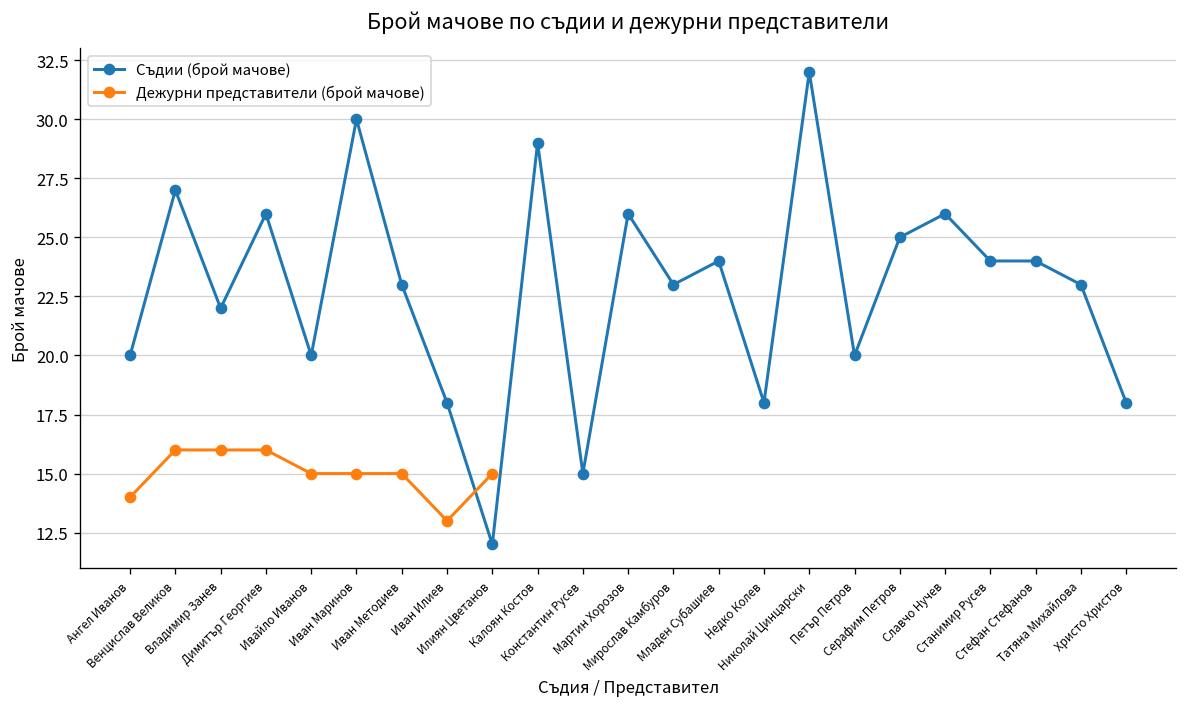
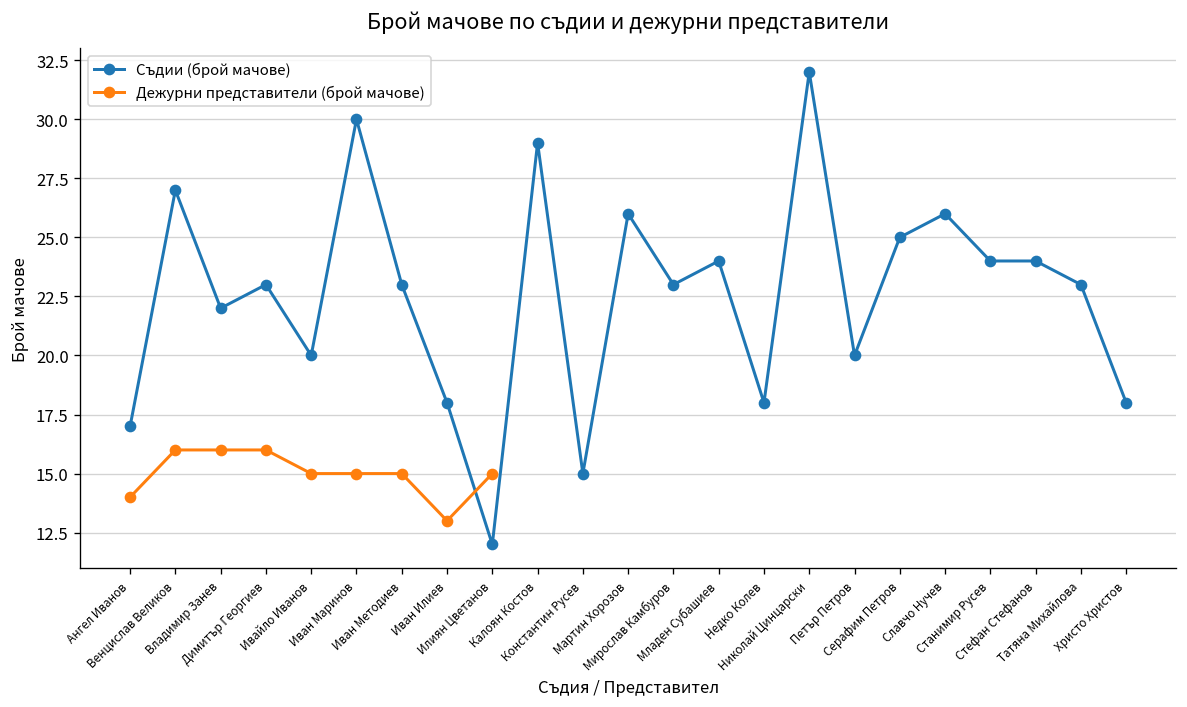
Съдии (брой мачове), Ангел Иванов: 20 -> 17
Съдии (брой мачове), Димитър Георгиев: 26 -> 23
